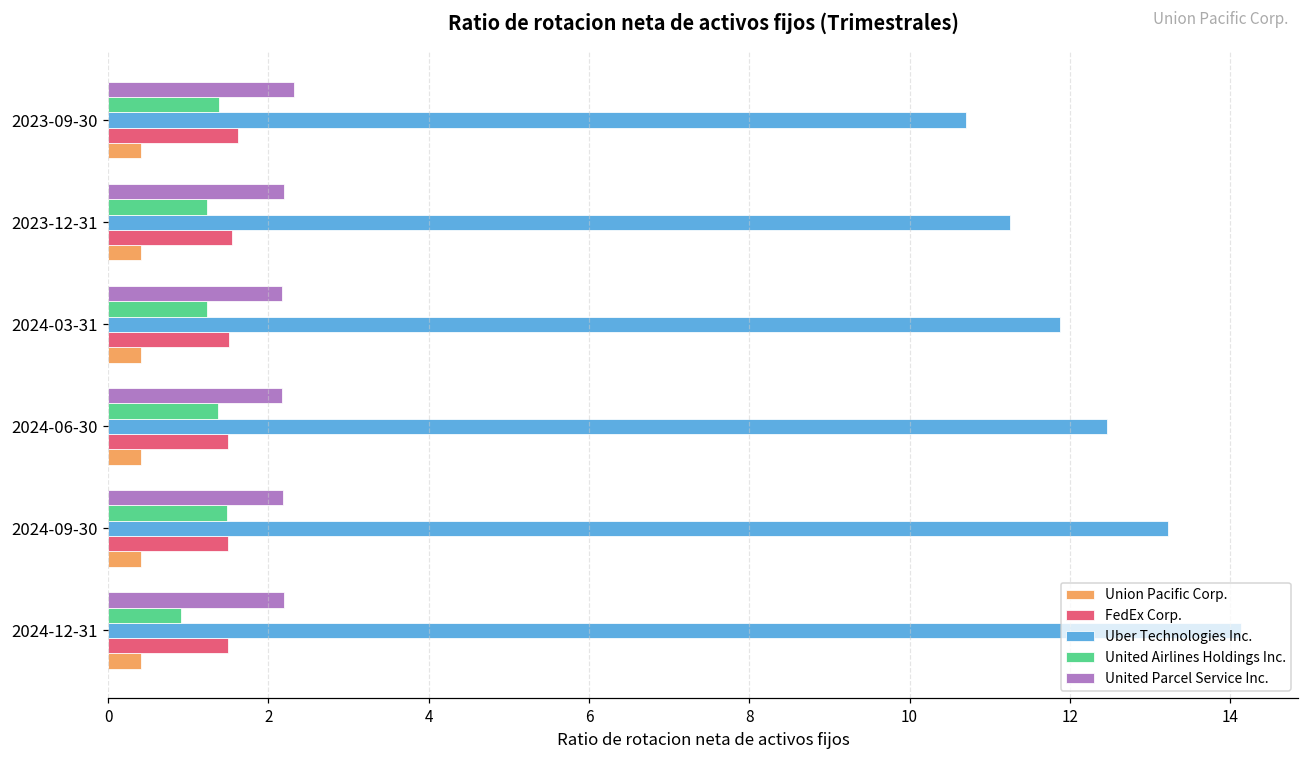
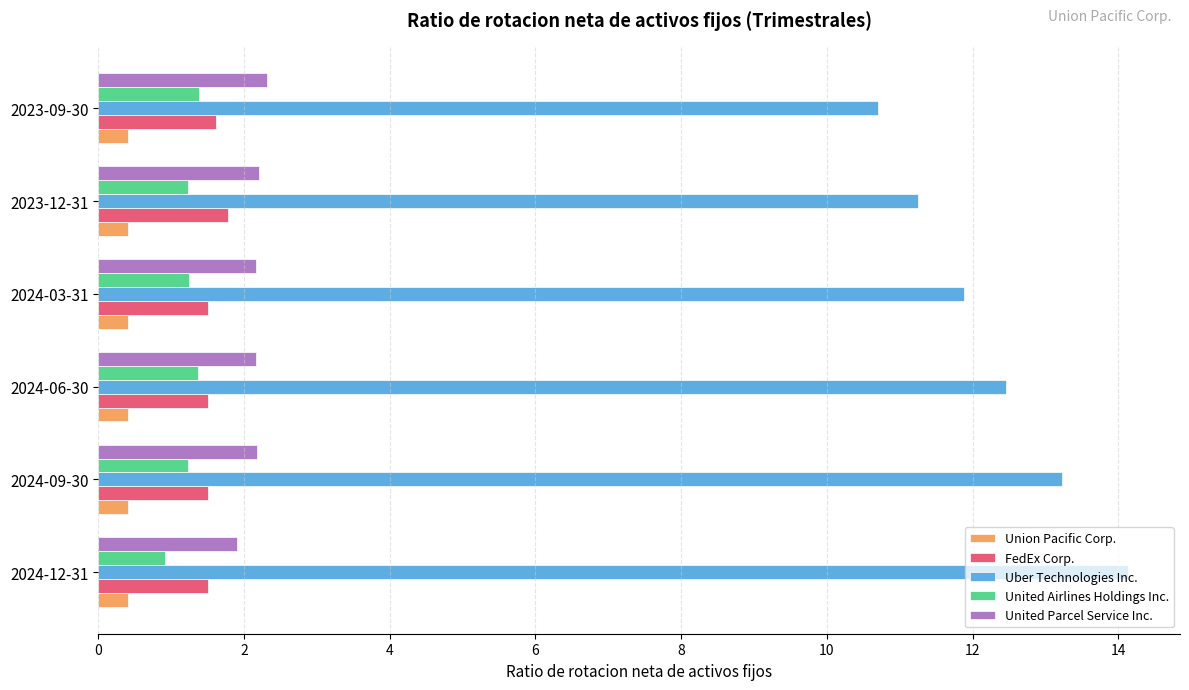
FedEx Corp., 2023-12-31: 1.6 -> 1.8
United Airlines Holdings Inc., 2024-09-30: 1.5 -> 1.2
United Parcel Service Inc., 2024-12-31: 2.2 -> 1.9
